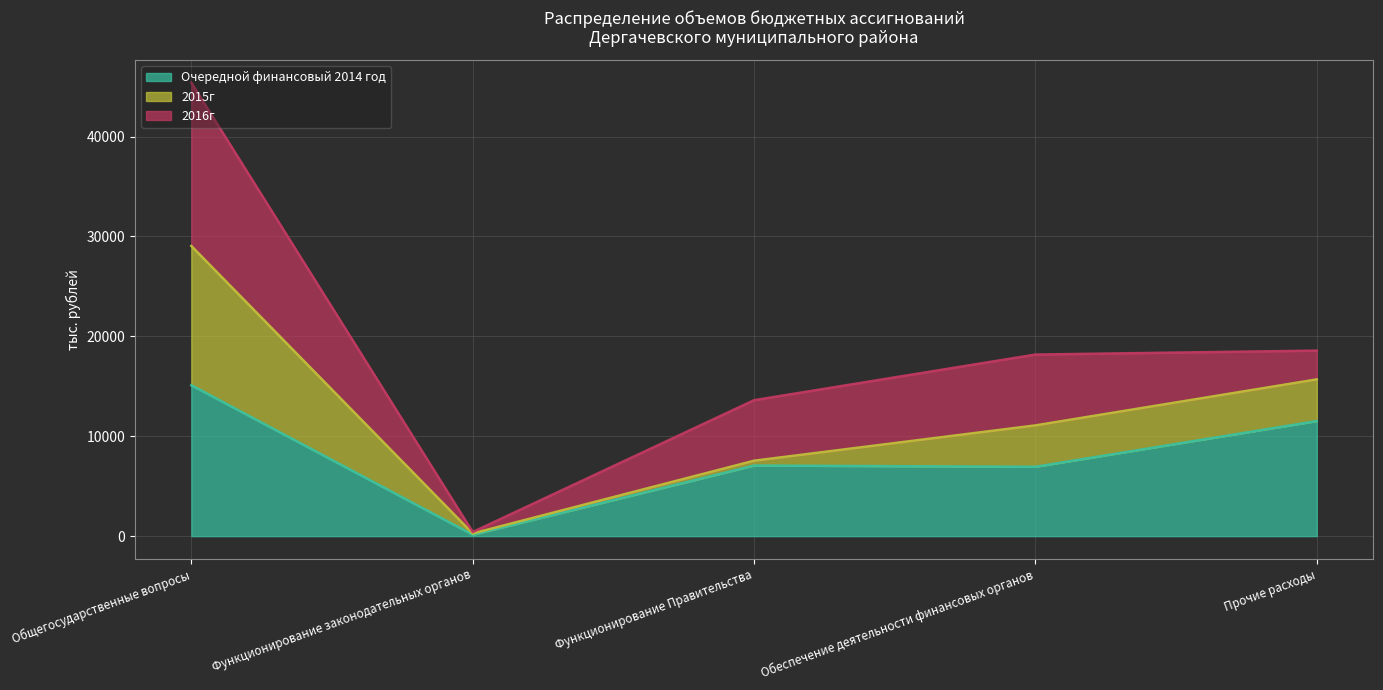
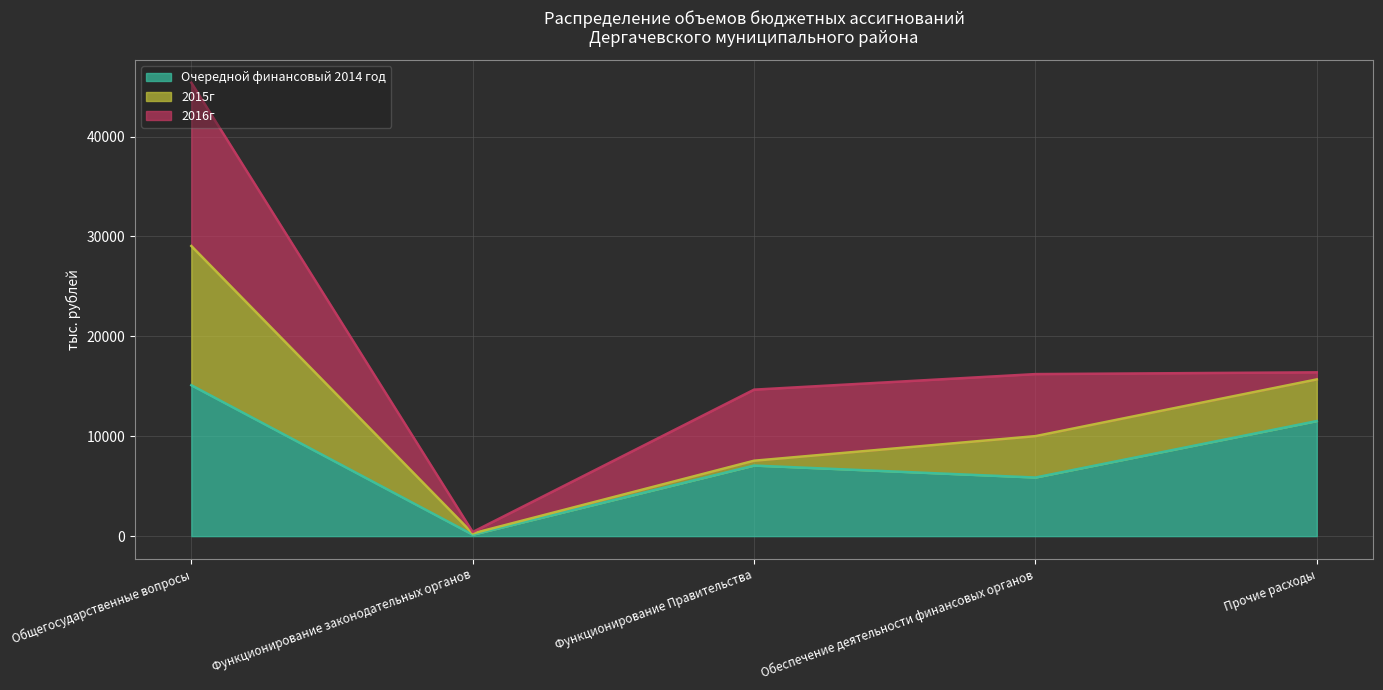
2016г, Функционирование Правительства: 6000 -> 7000
Очередной финансовый 2014 год, Обеспечение деятельности финансовых органов: 7000 -> 6000
2016г, Обеспечение деятельности финансовых органов: 7000 -> 6000
2016г, Прочие расходы: 3000 -> 1000
